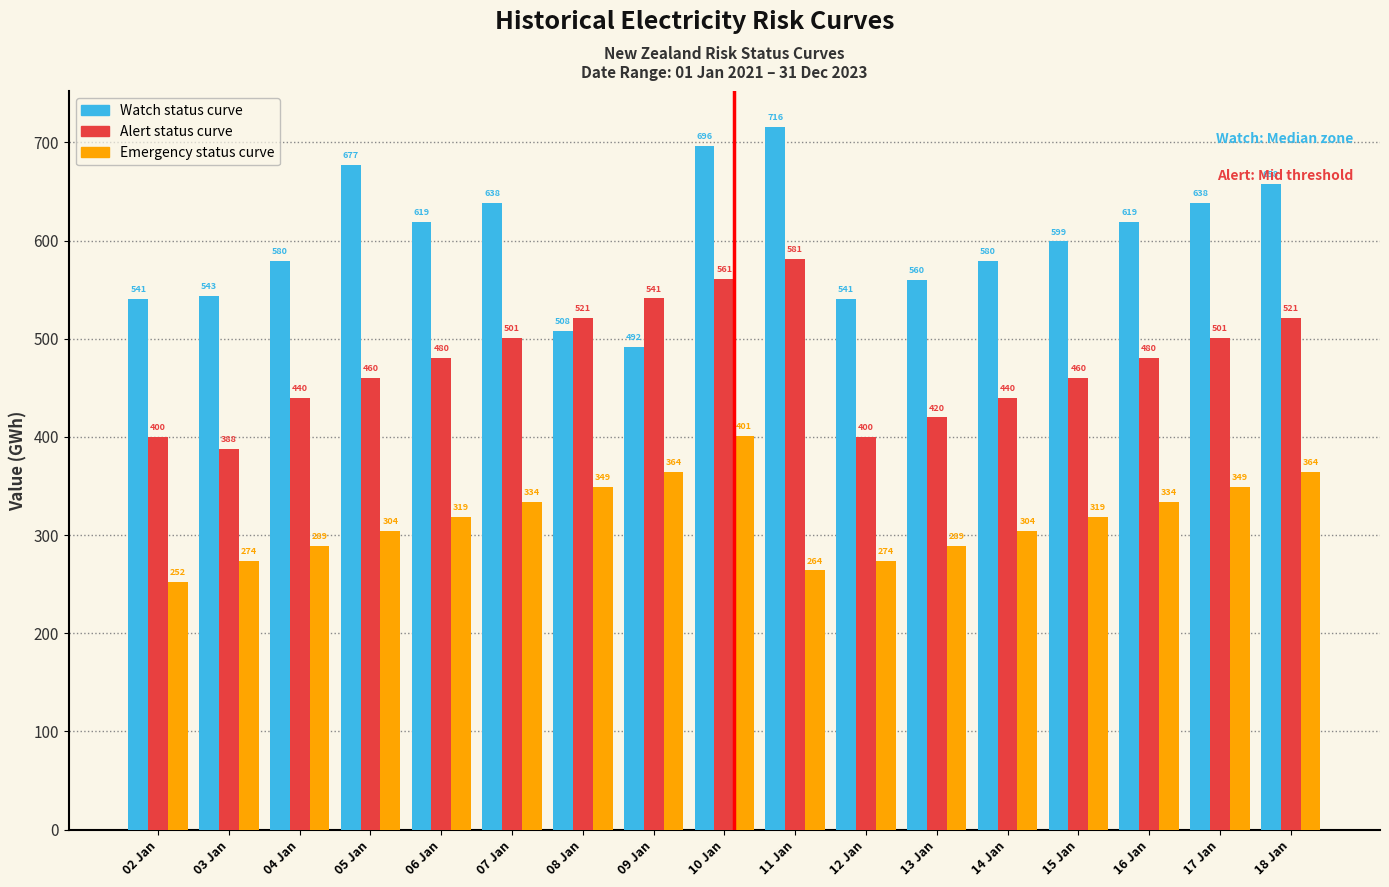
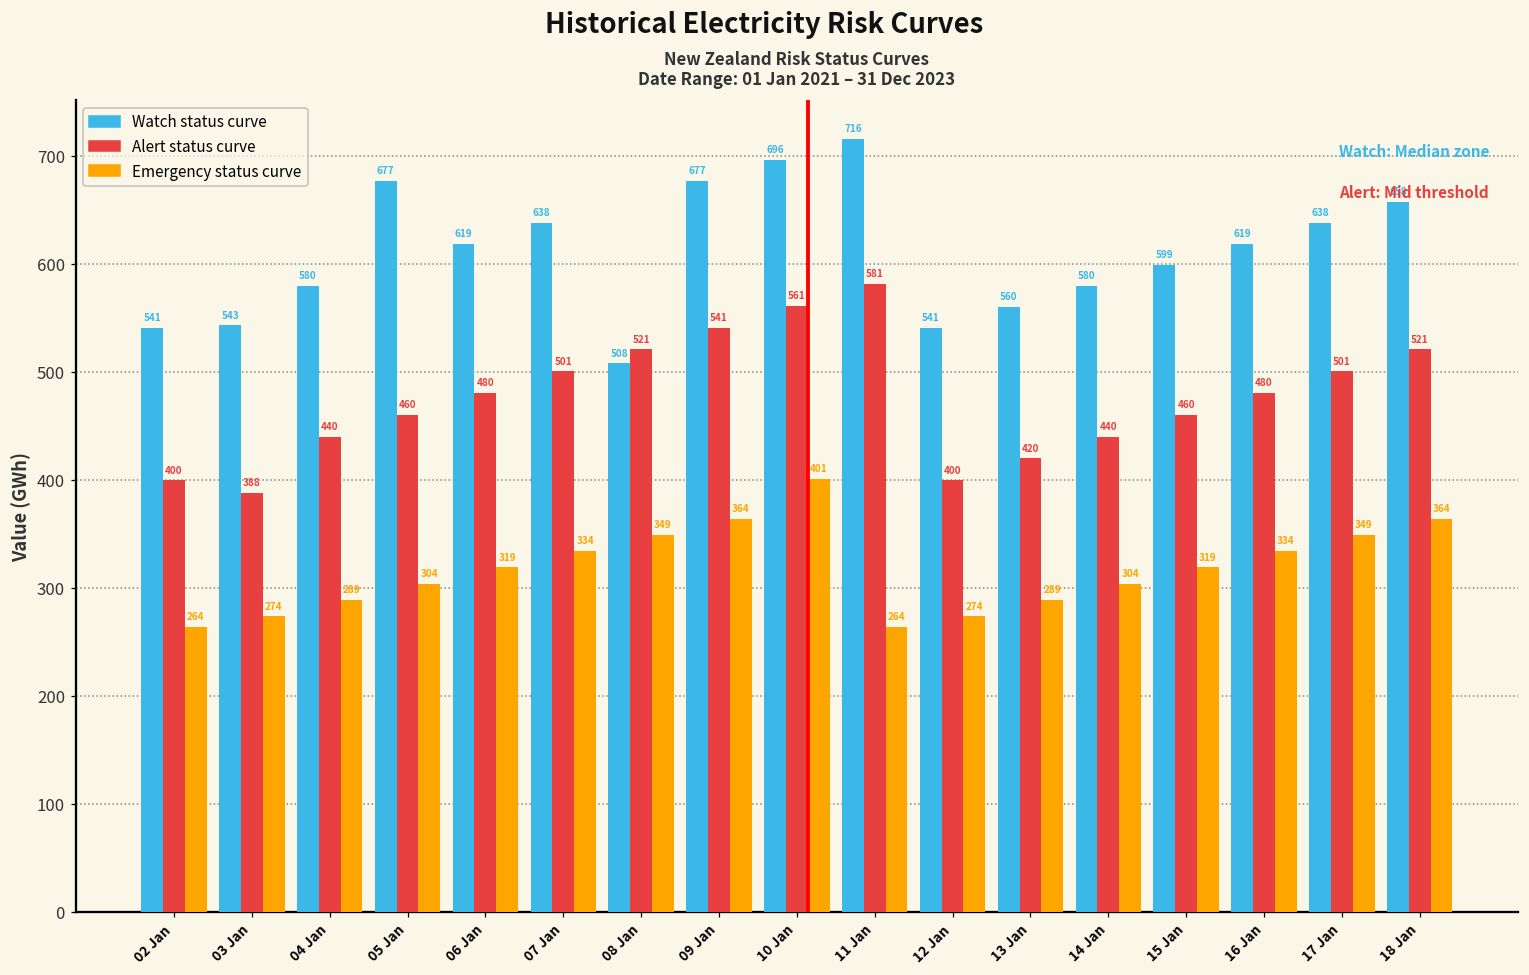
Emergency status curve, 02 Jan: 252 -> 264
Watch status curve, 09 Jan: 492 -> 677
